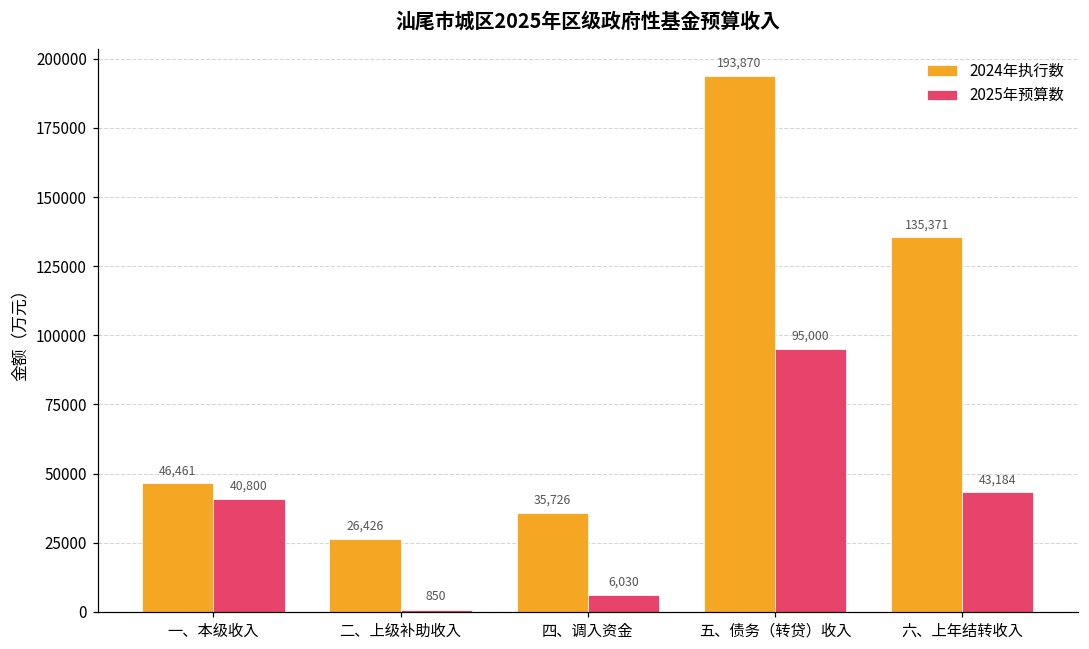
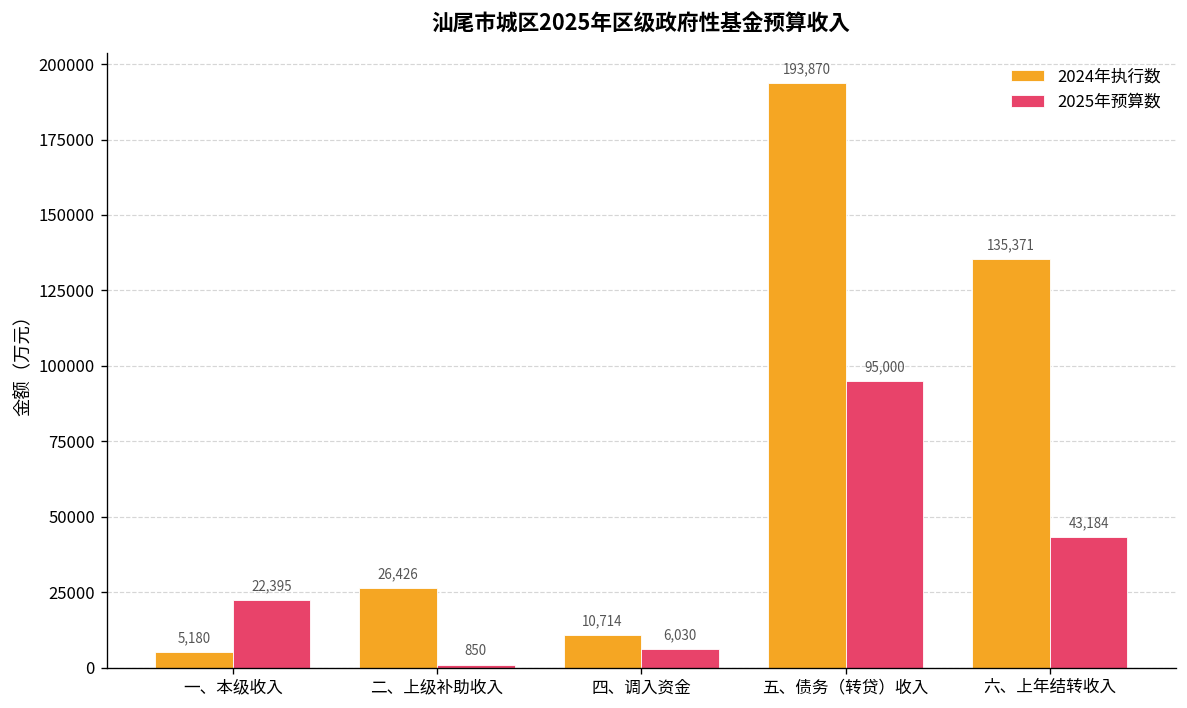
2024年执行数, 一、本级收入: 46,461 -> 5,180
2025年预算数, 一、本级收入: 40,800 -> 22,395
2024年执行数, 四、调入资金: 35,726 -> 10,714
